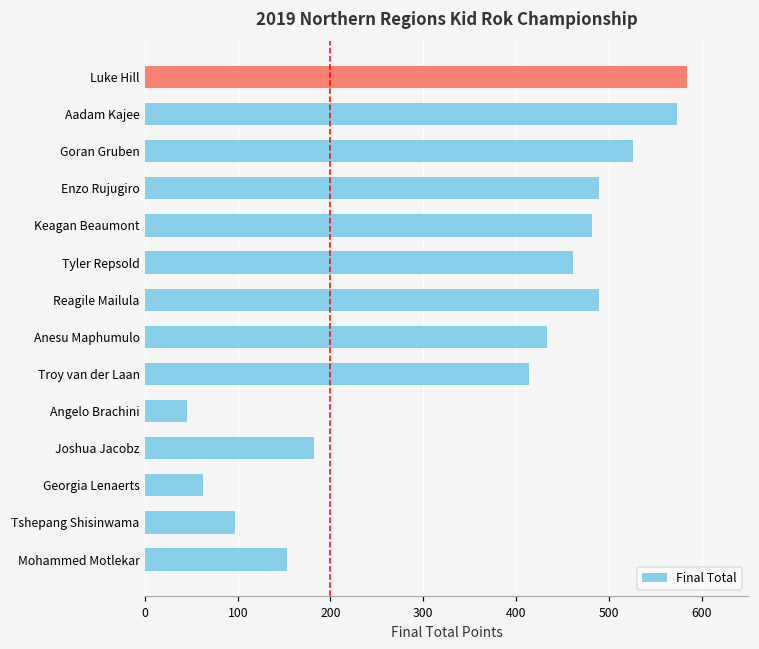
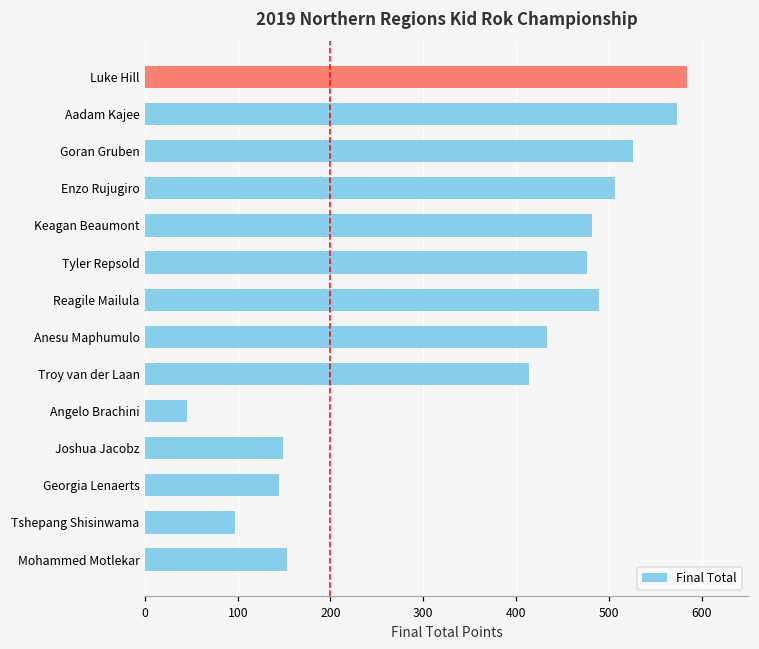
Enzo Rujugiro: 490 -> 510
Tyler Repsold: 460 -> 480
Joshua Jacobz: 180 -> 150
Georgia Lenaerts: 60 -> 150
